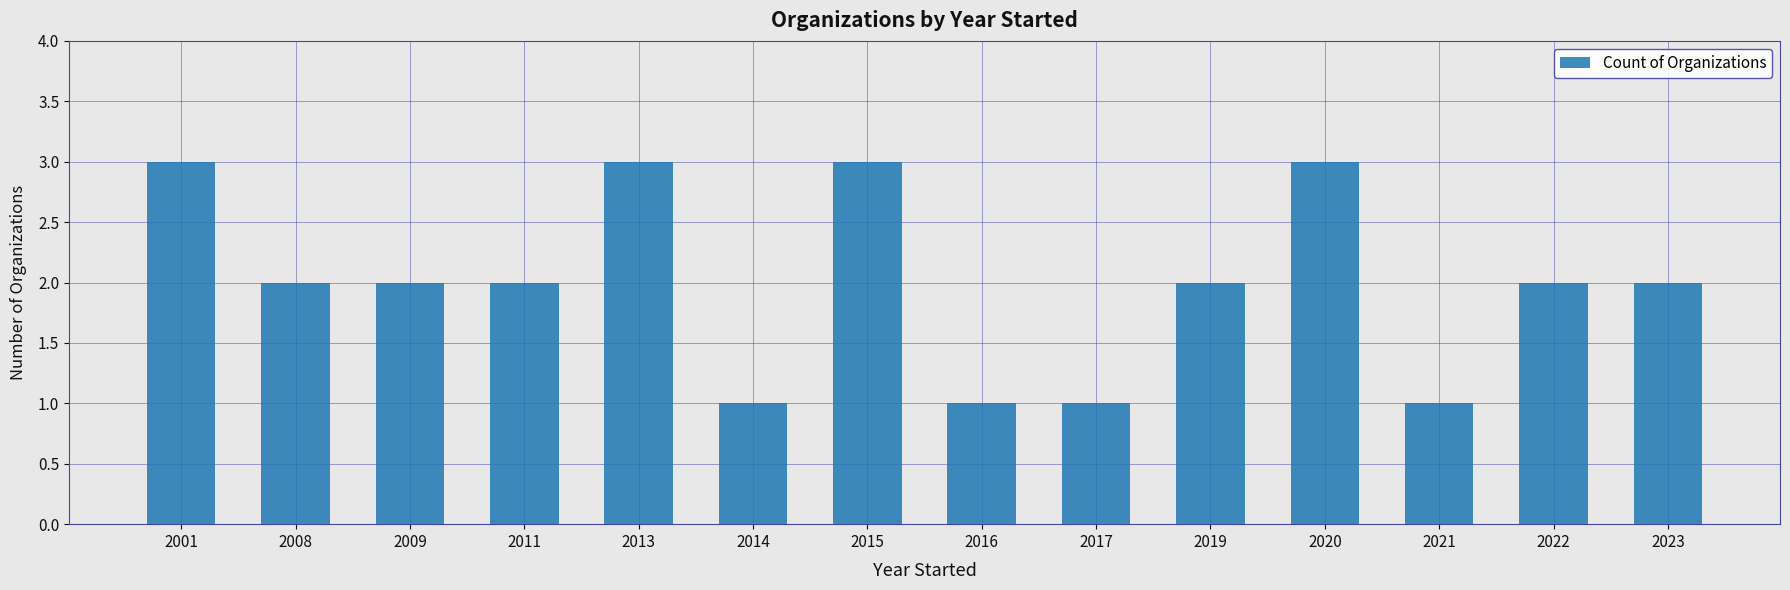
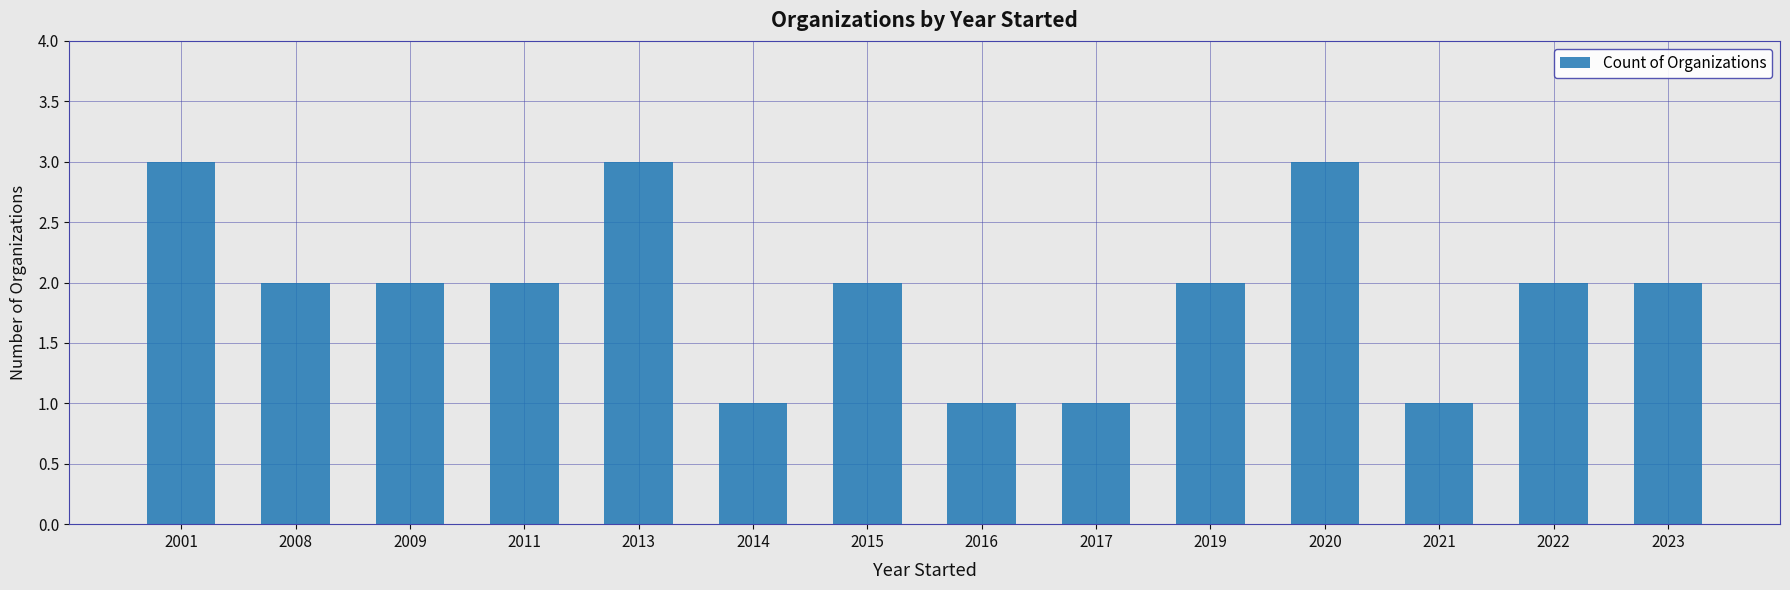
2015: 3 -> 2
